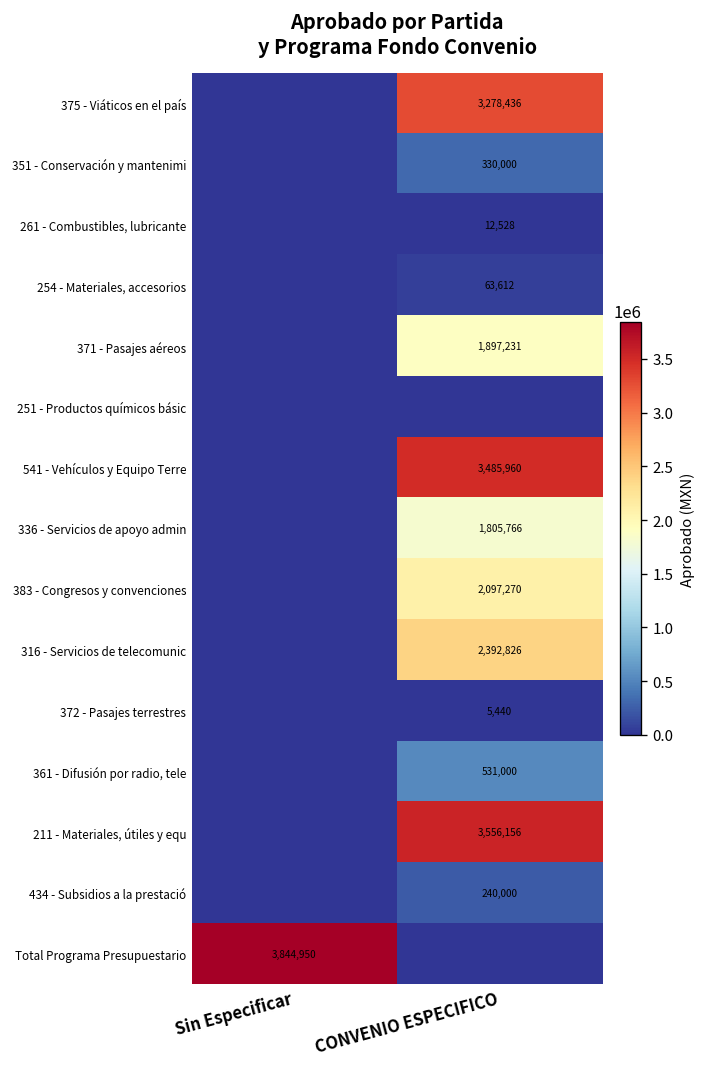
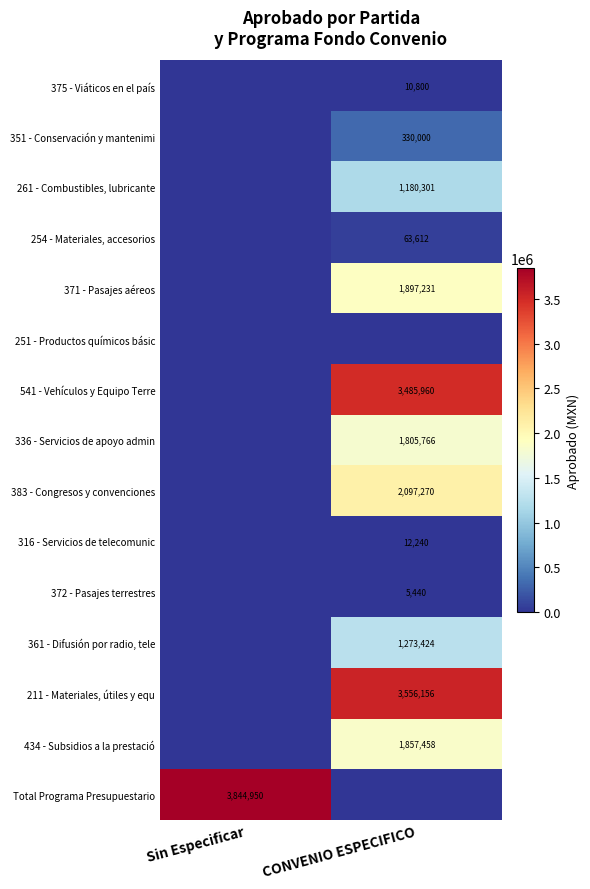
375 - Viáticos en el país, CONVENIO ESPECIFICO: 3,278,436 -> 10,800
261 - Combustibles, lubricante, CONVENIO ESPECIFICO: 12,528 -> 1,180,301
316 - Servicios de telecomunic, CONVENIO ESPECIFICO: 2,392,826 -> 12,240
361 - Difusión por radio, tele, CONVENIO ESPECIFICO: 531,000 -> 1,273,424
434 - Subsidios a la prestació, CONVENIO ESPECIFICO: 240,000 -> 1,857,458
